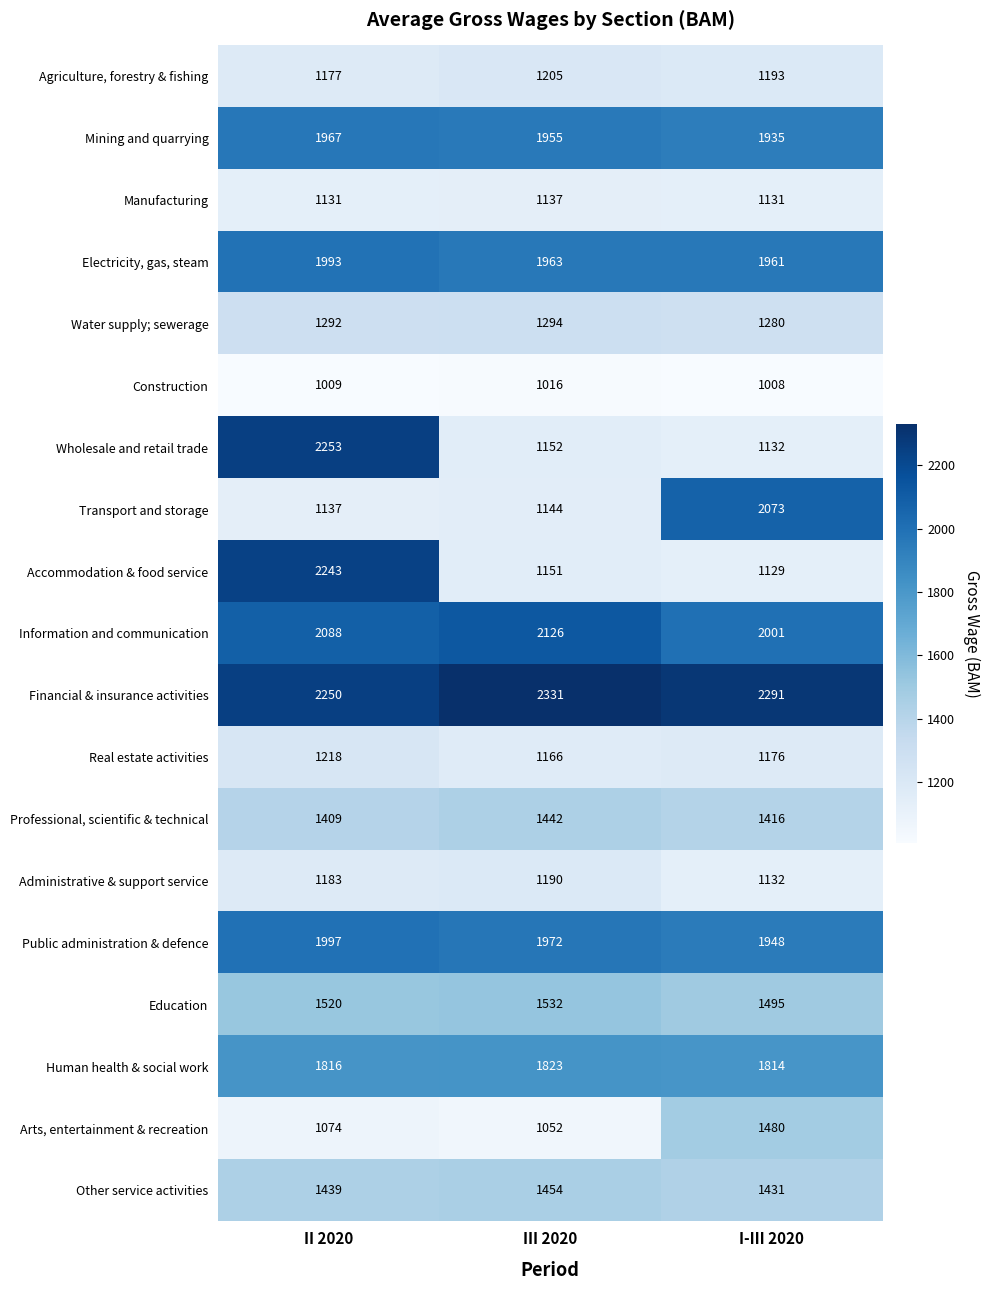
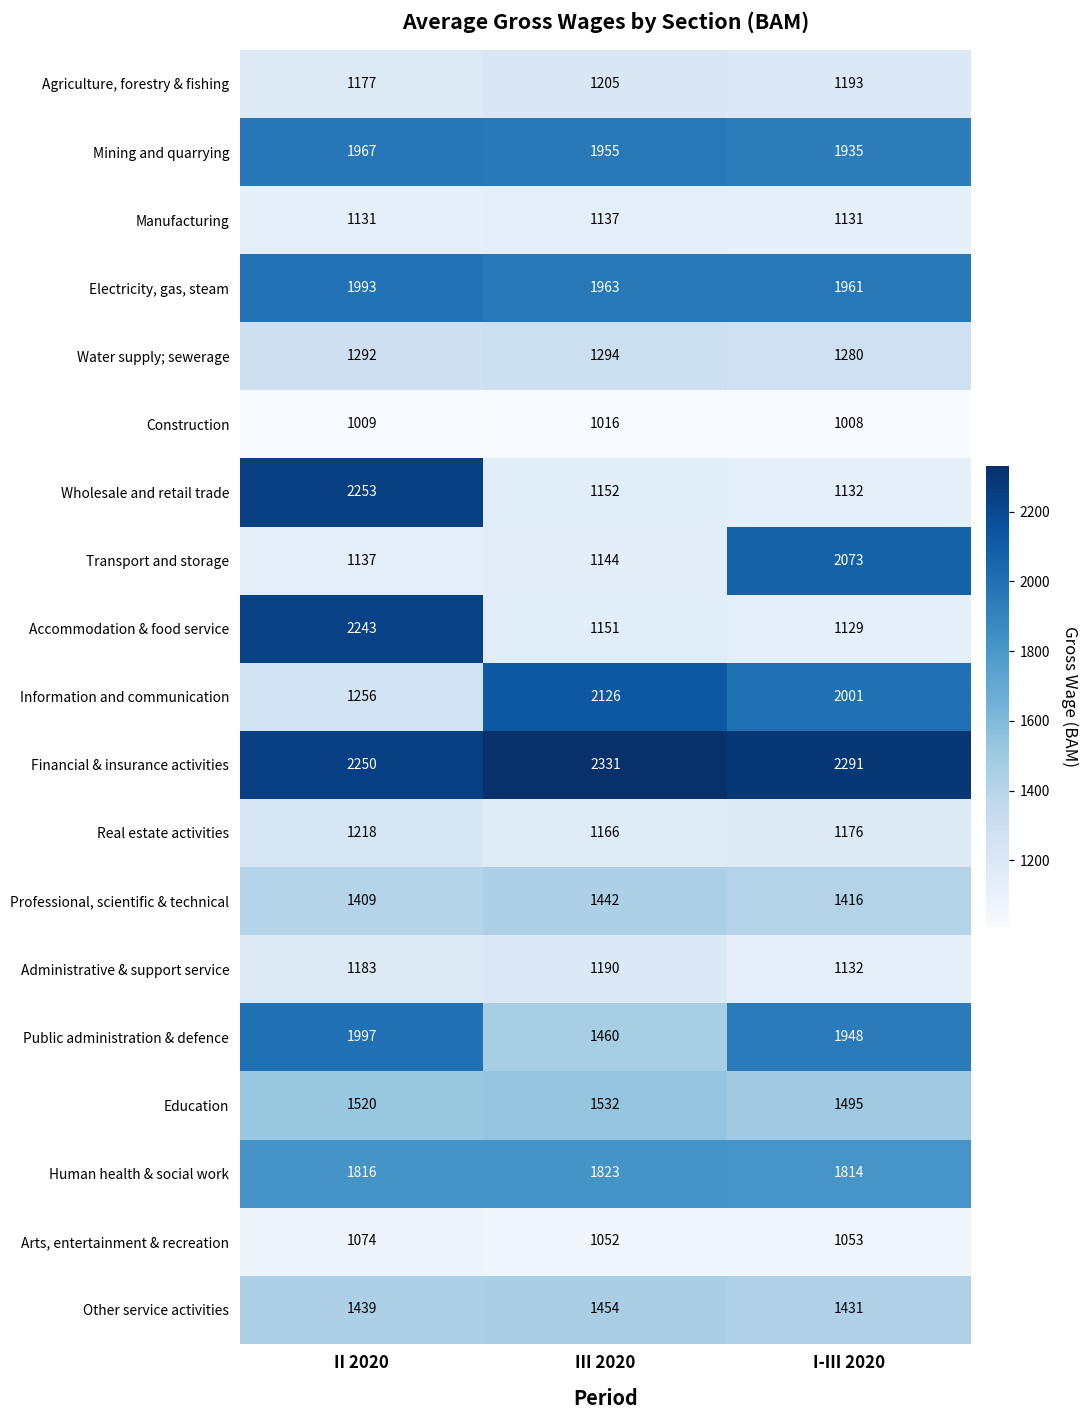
Information and communication, II 2020: 2088 -> 1256
Public administration & defence, III 2020: 1972 -> 1460
Arts, entertainment & recreation, I-III 2020: 1480 -> 1053
